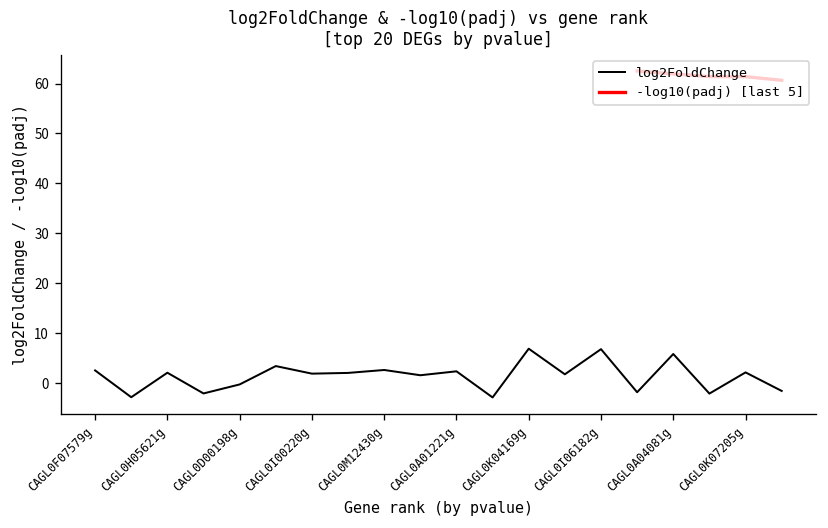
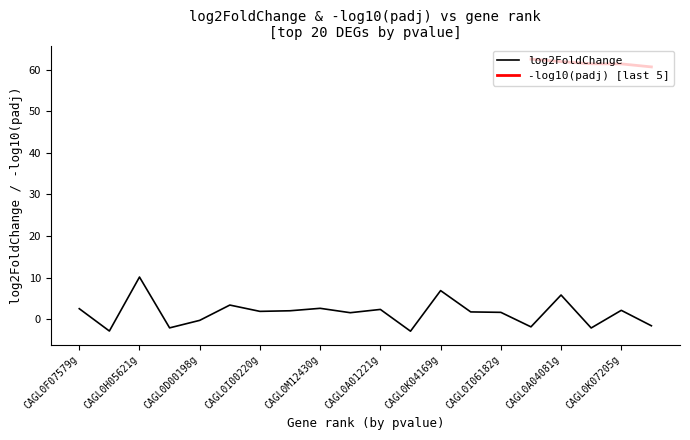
log2FoldChange, CAGL0H05621g: 2 -> 10
log2FoldChange, CAGL0I06182g: 7 -> 2
